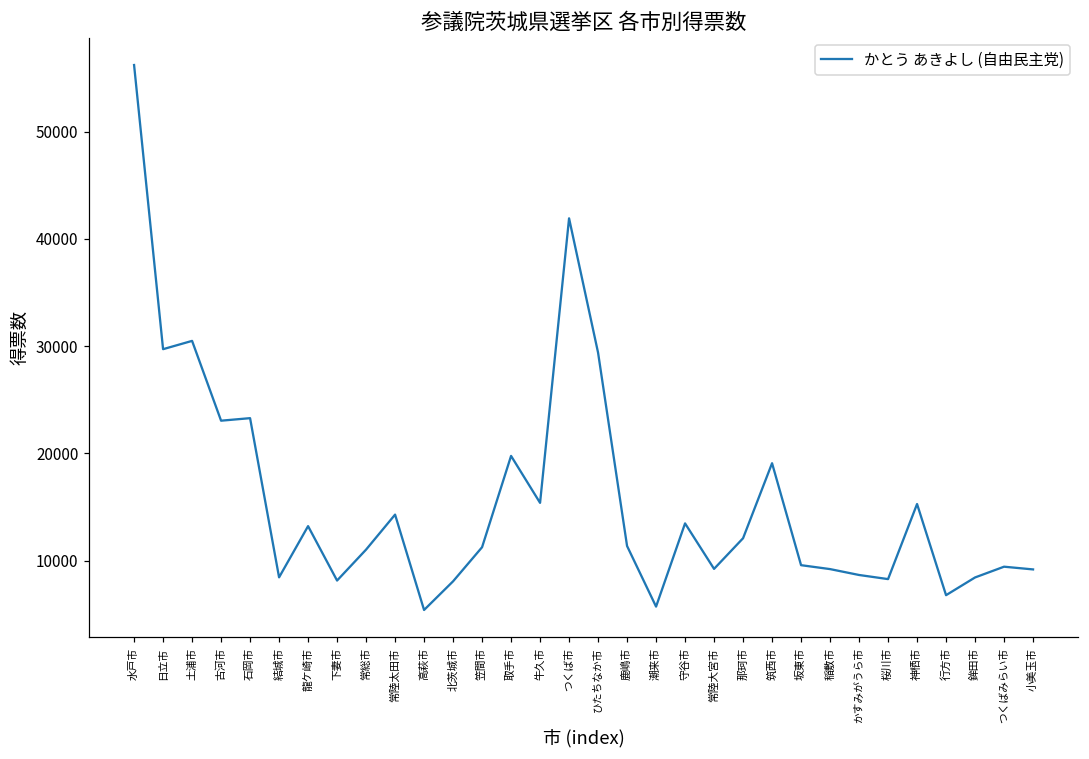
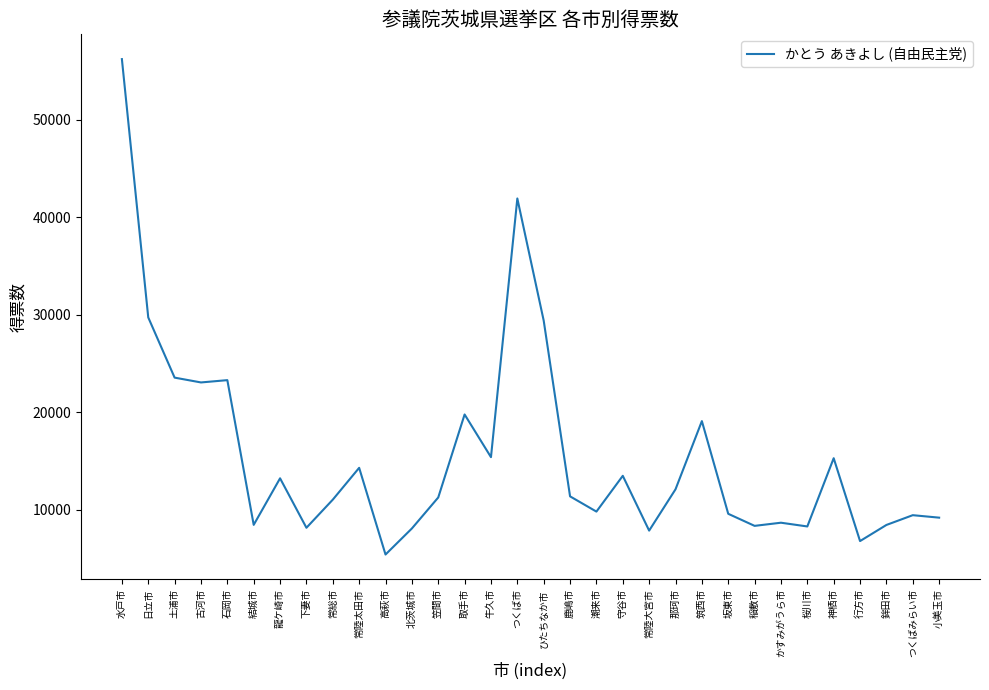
土浦市: 30000 -> 24000
潮来市: 6000 -> 10000
常陸大宮市: 9000 -> 8000
稲敷市: 9000 -> 8000
